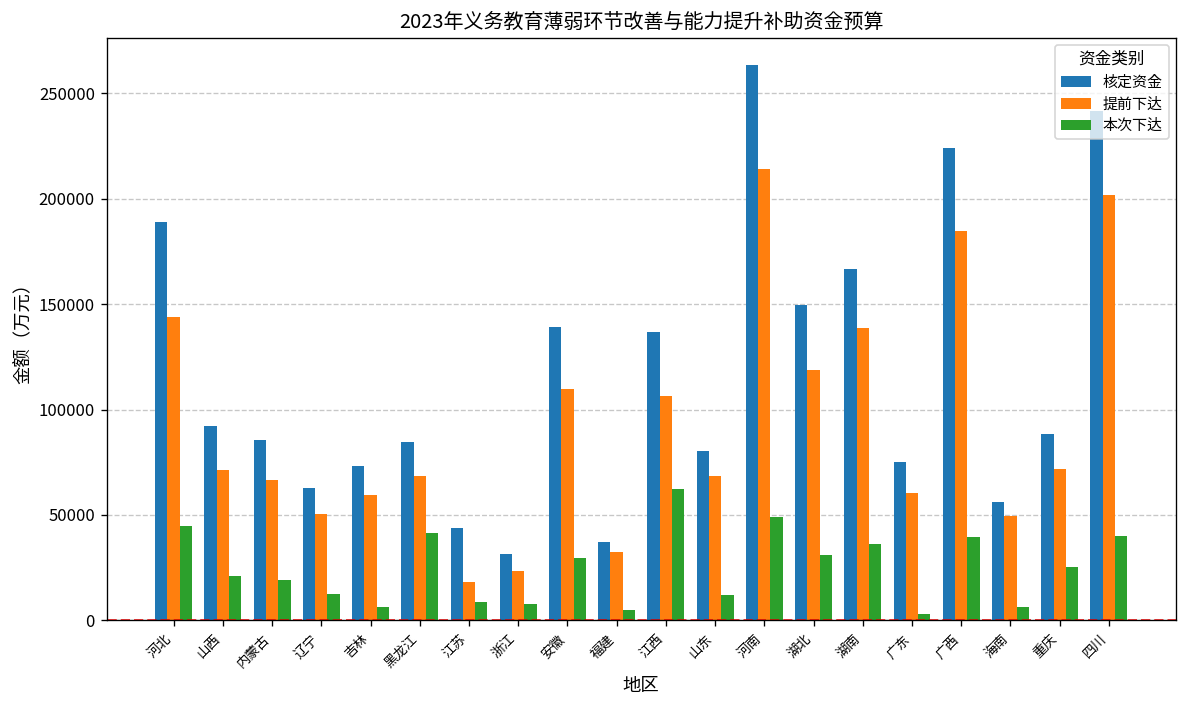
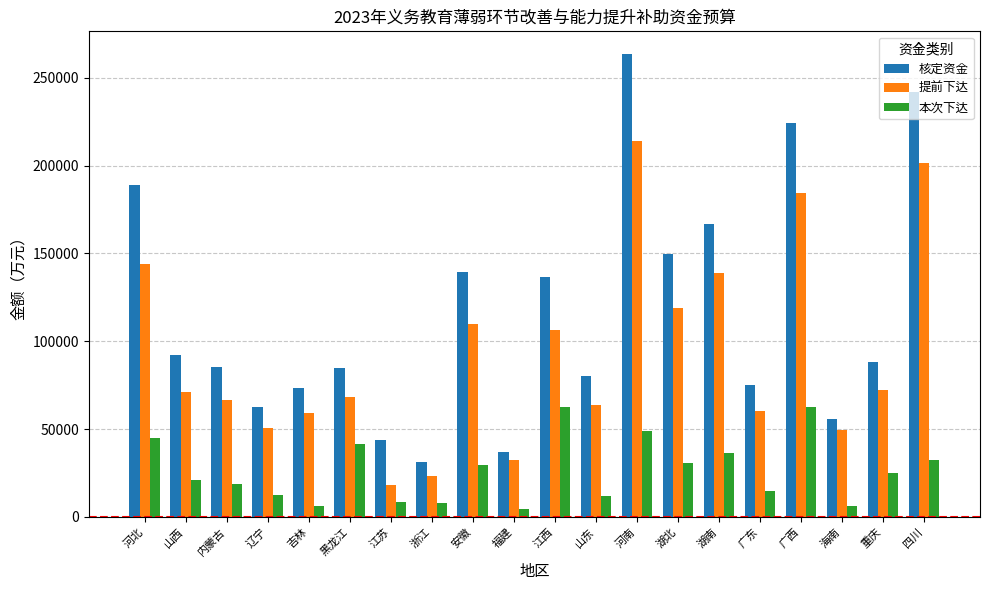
提前下达, 山东: 68000 -> 64000
本次下达, 广东: 3000 -> 15000
本次下达, 广西: 40000 -> 63000
本次下达, 四川: 40000 -> 32000
